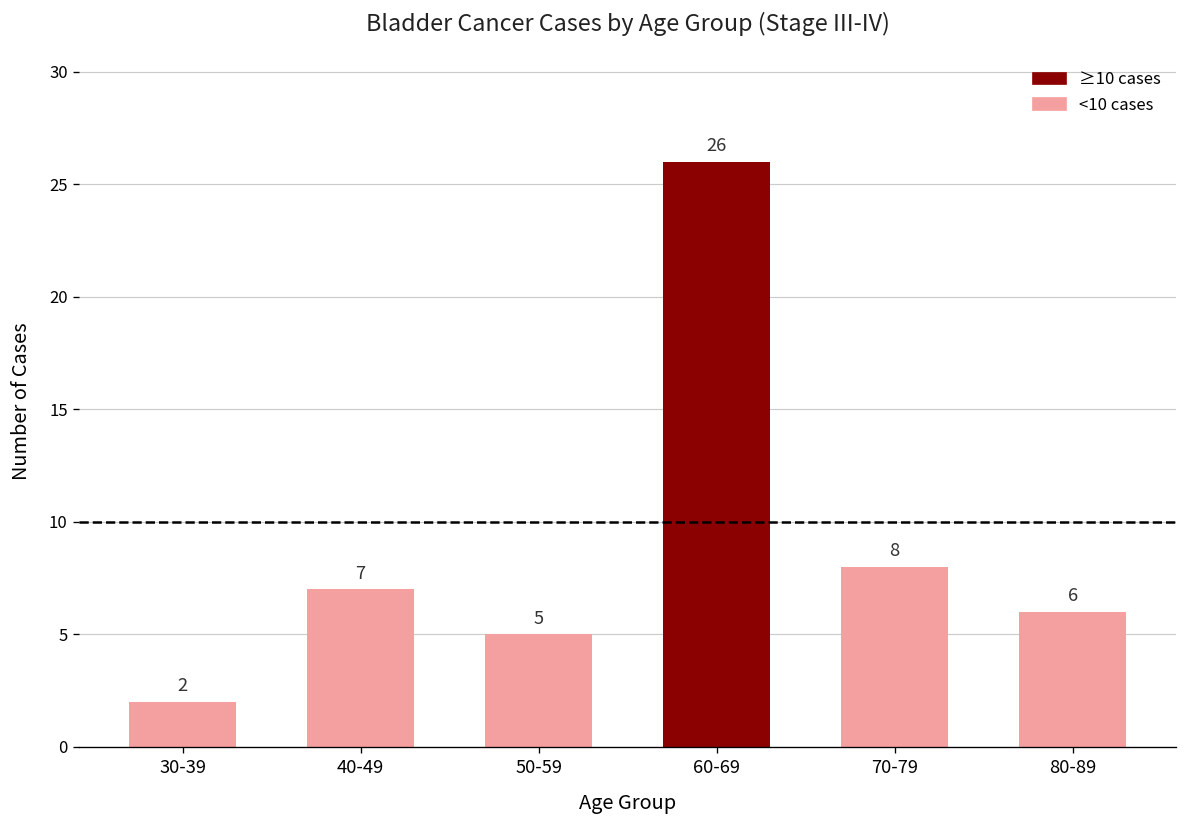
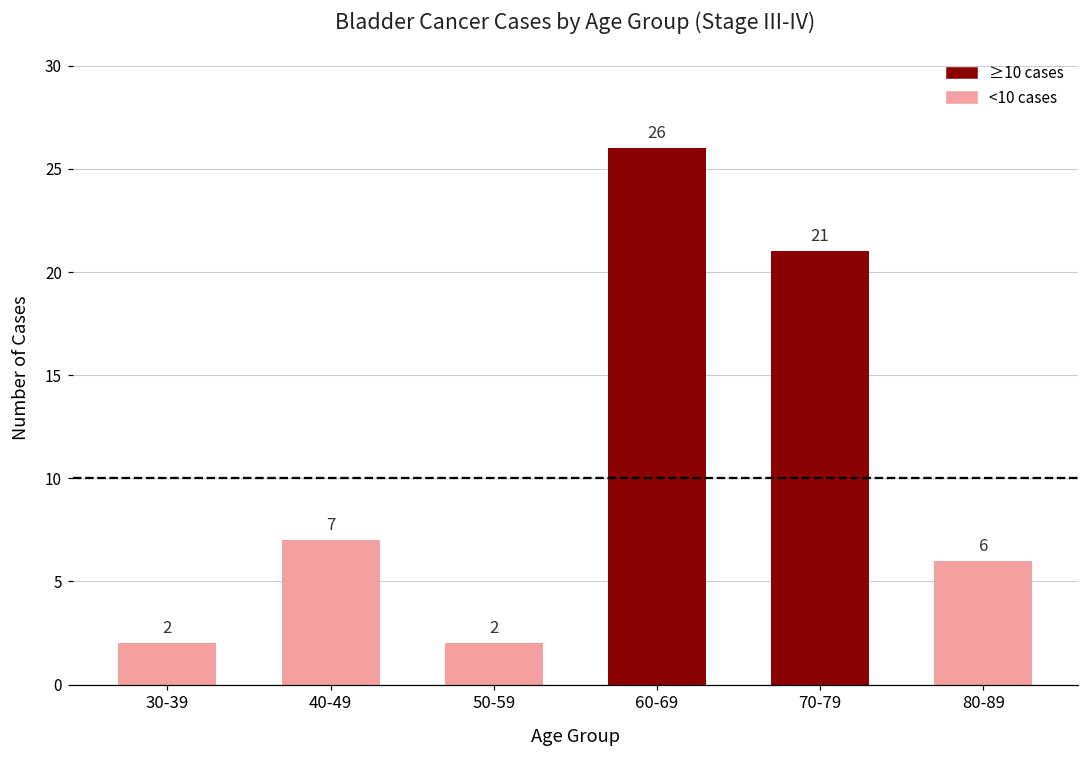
50-59: 5 -> 2
70-79: 8 -> 21
